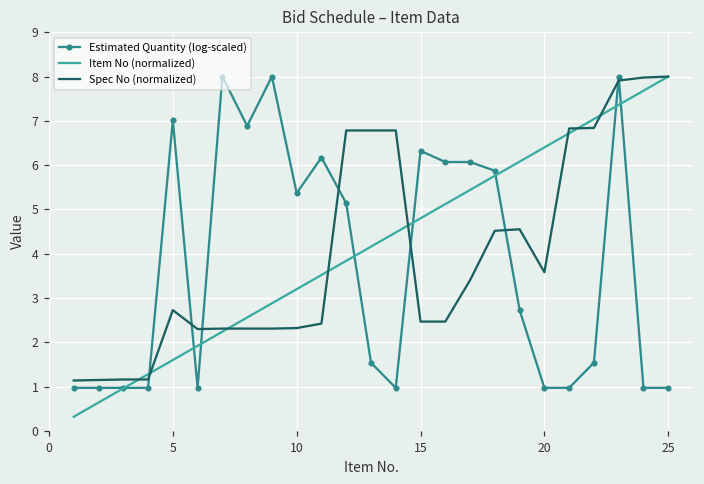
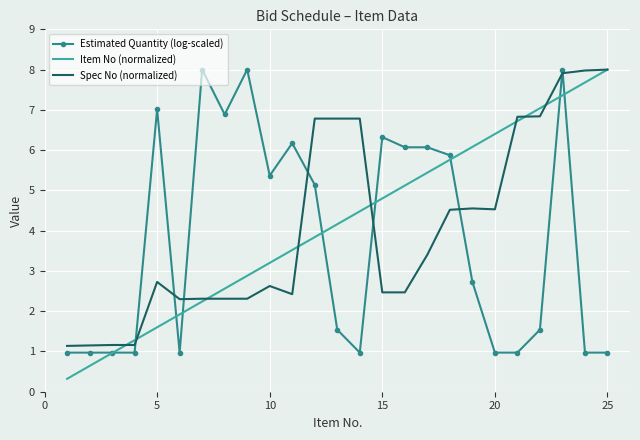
Spec No (normalized), 10: 2.3 -> 2.6
Spec No (normalized), 20: 3.6 -> 4.5
